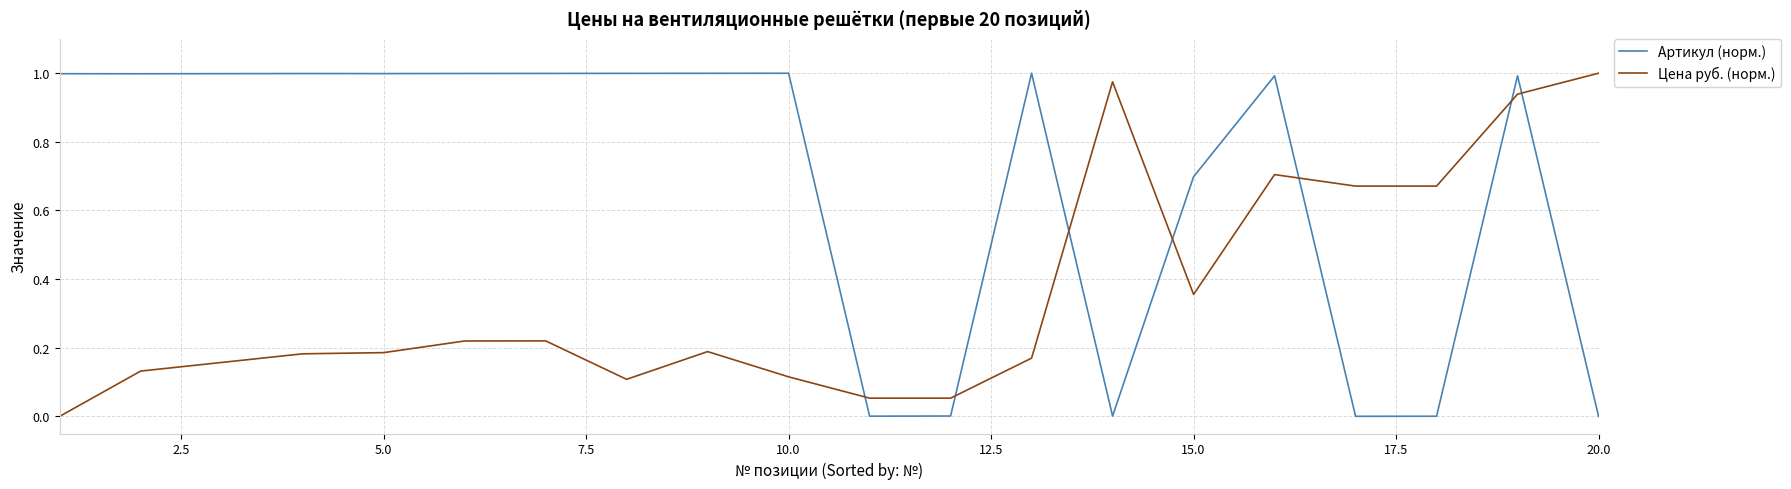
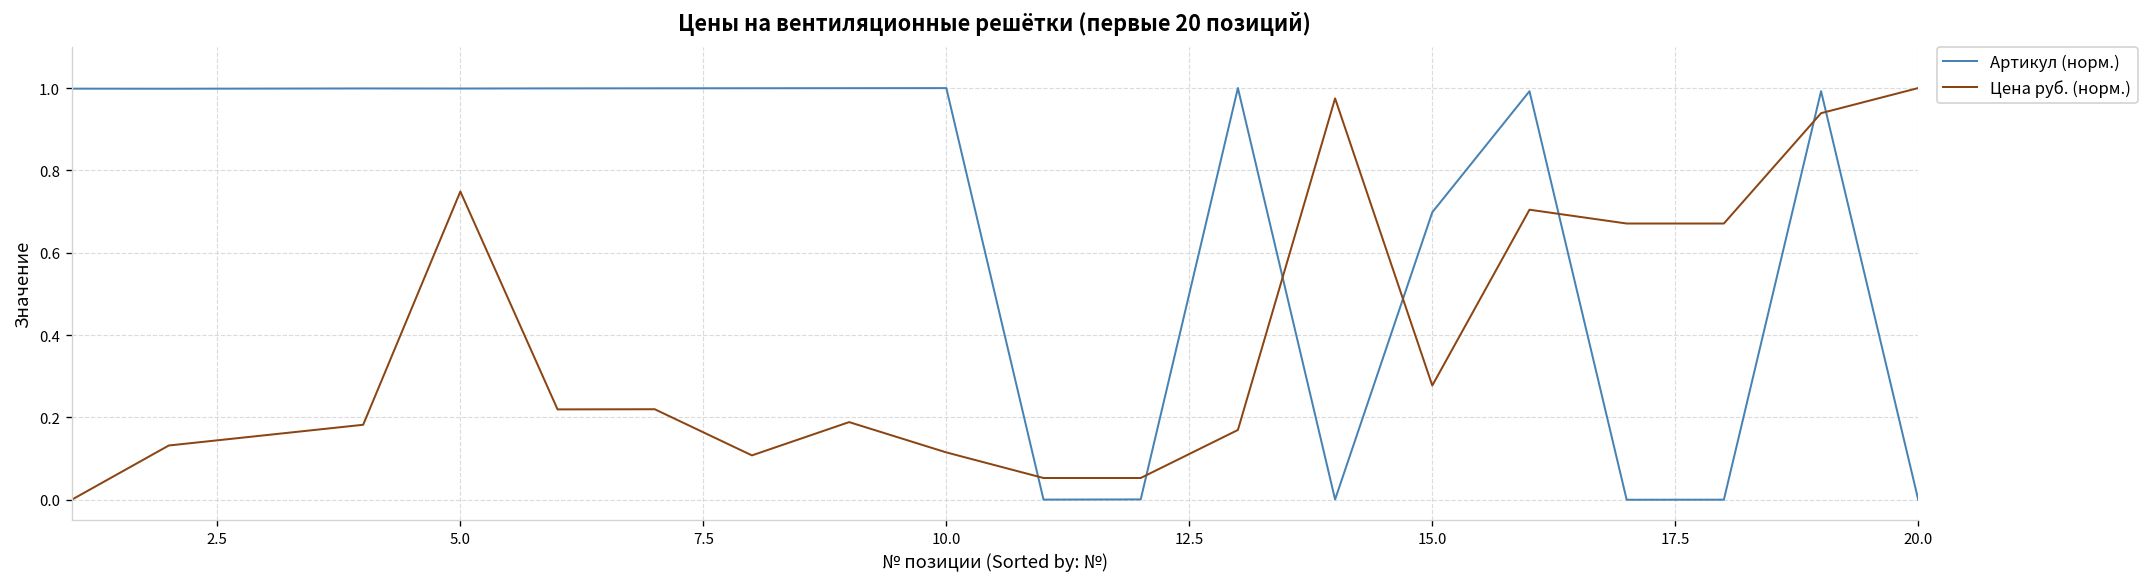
Цена руб. (норм.), 5.0: 0.19 -> 0.75
Цена руб. (норм.), 15.0: 0.36 -> 0.28
